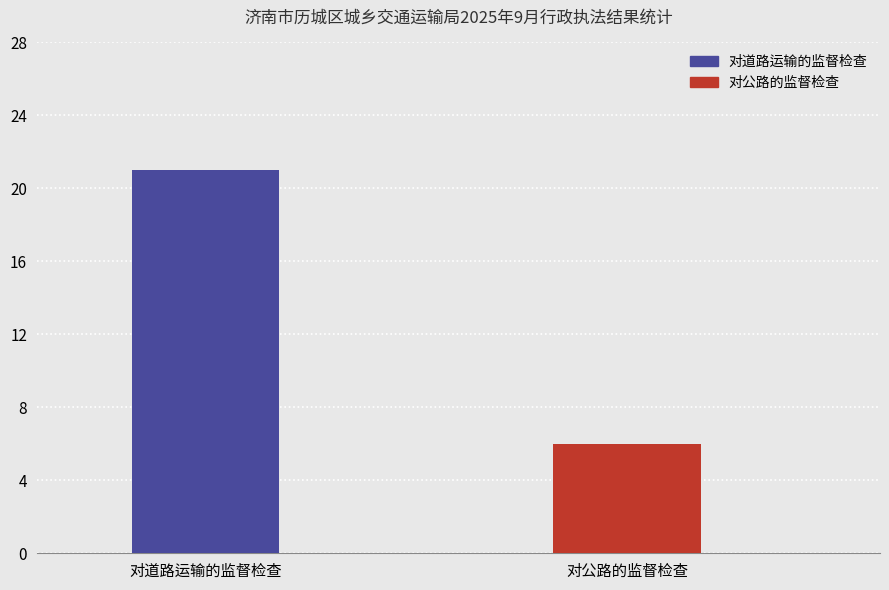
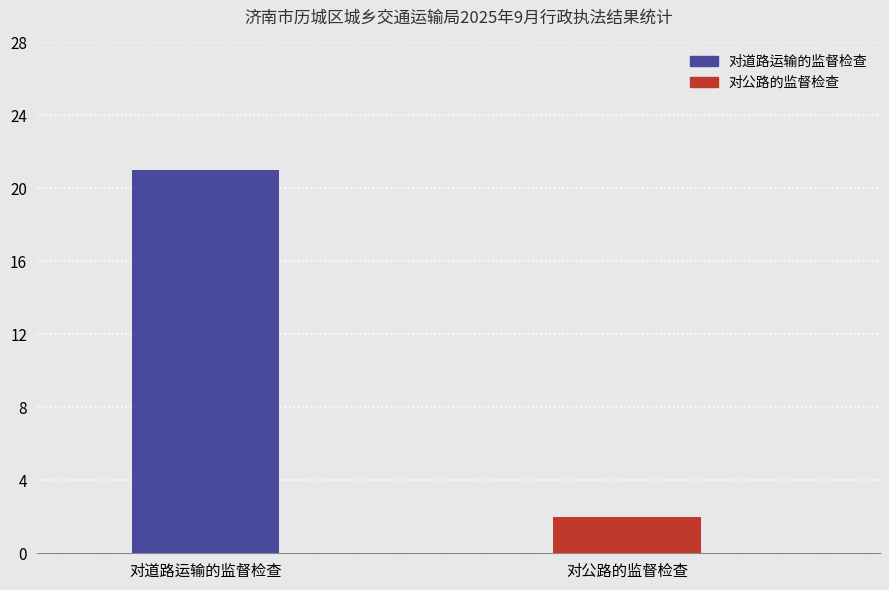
对公路的监督检查: 6 -> 2
